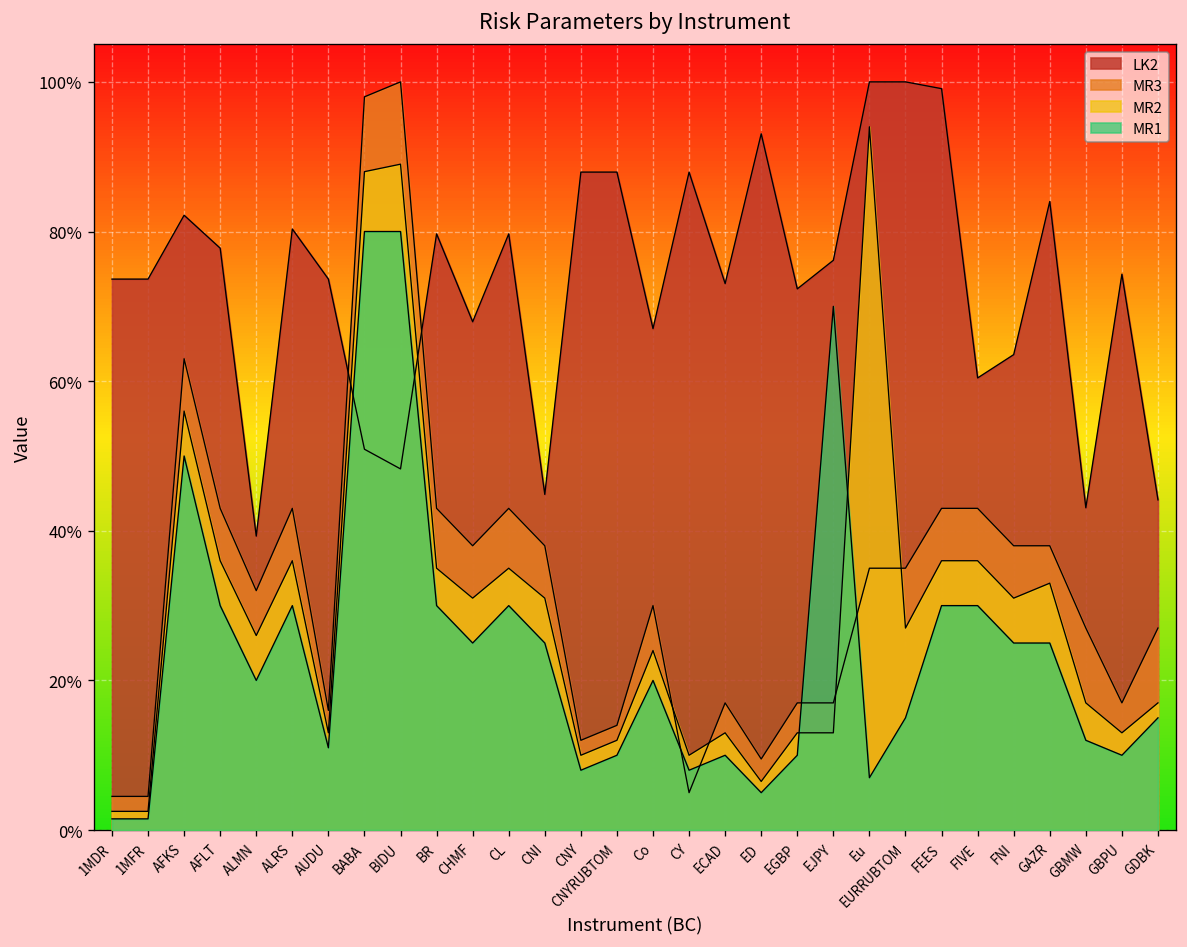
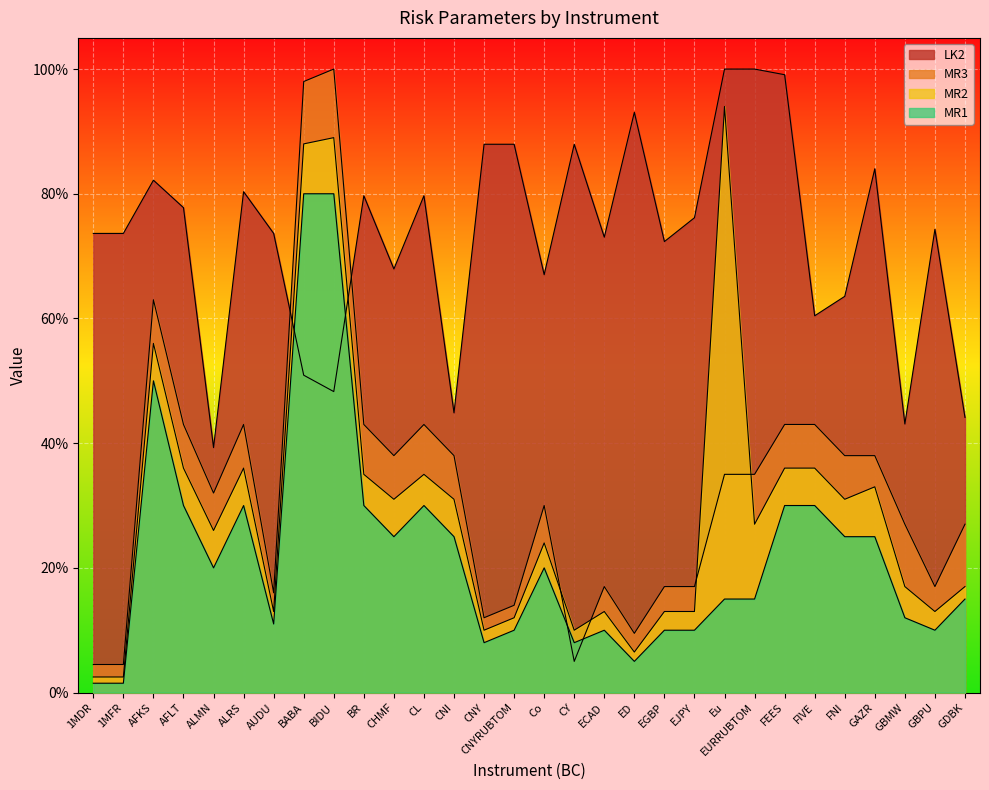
MR1, EJPY: 70% -> 10%
MR1, Eu: 7% -> 15%
